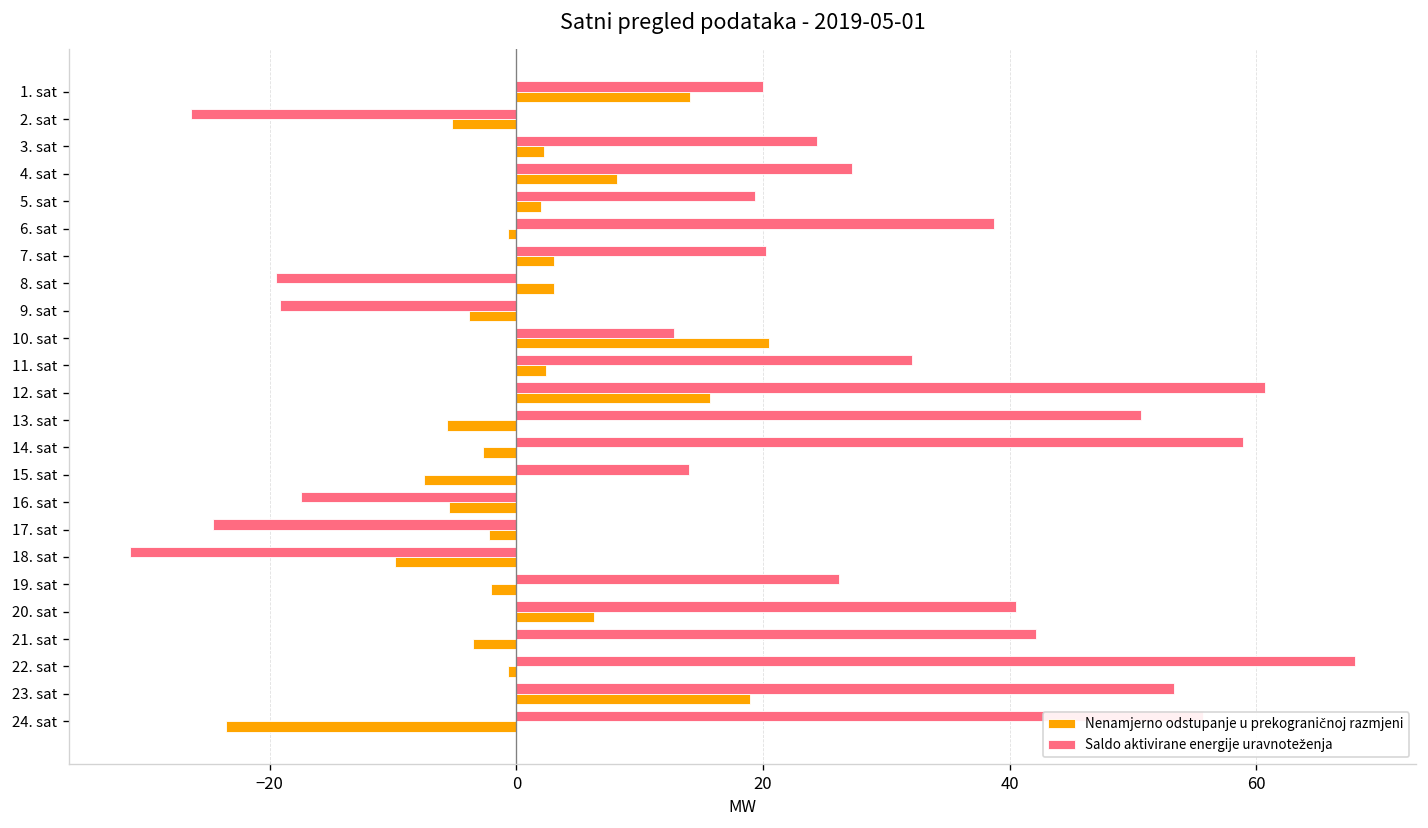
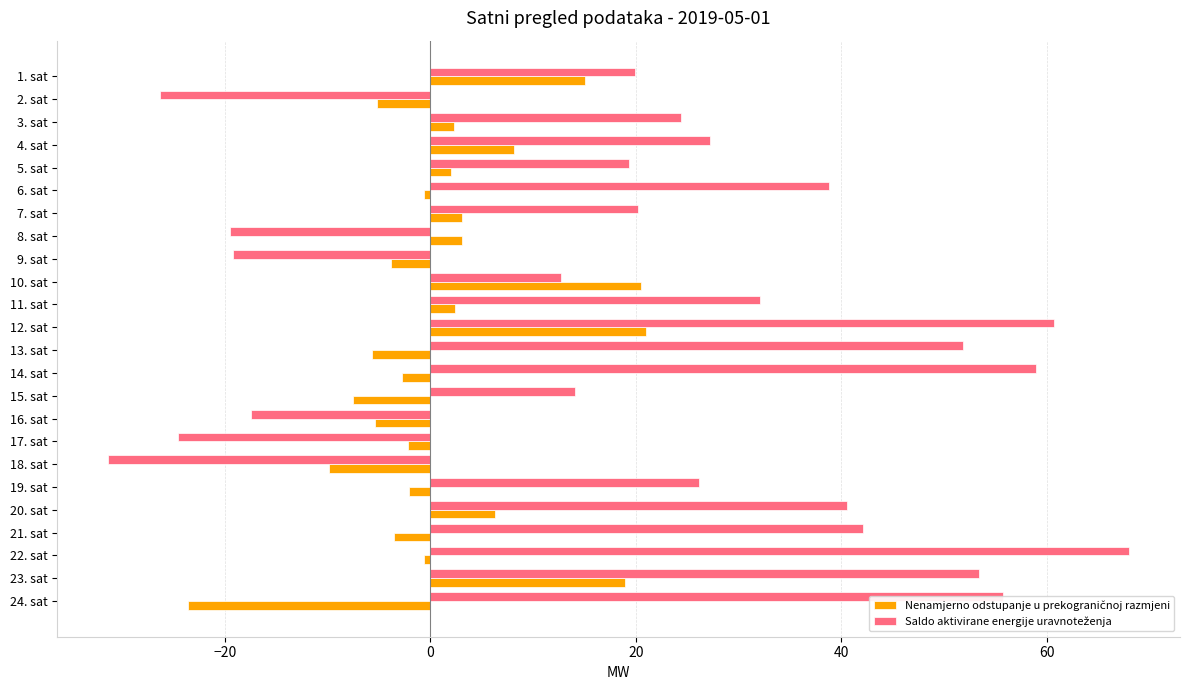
Nenamjerno odstupanje u prekograničnoj razmjeni, 1. sat: 14.1 -> 15.0
Nenamjerno odstupanje u prekograničnoj razmjeni, 12. sat: 15.7 -> 21.0
Saldo aktivirane energije uravnoteženja, 13. sat: 50.6 -> 51.8
